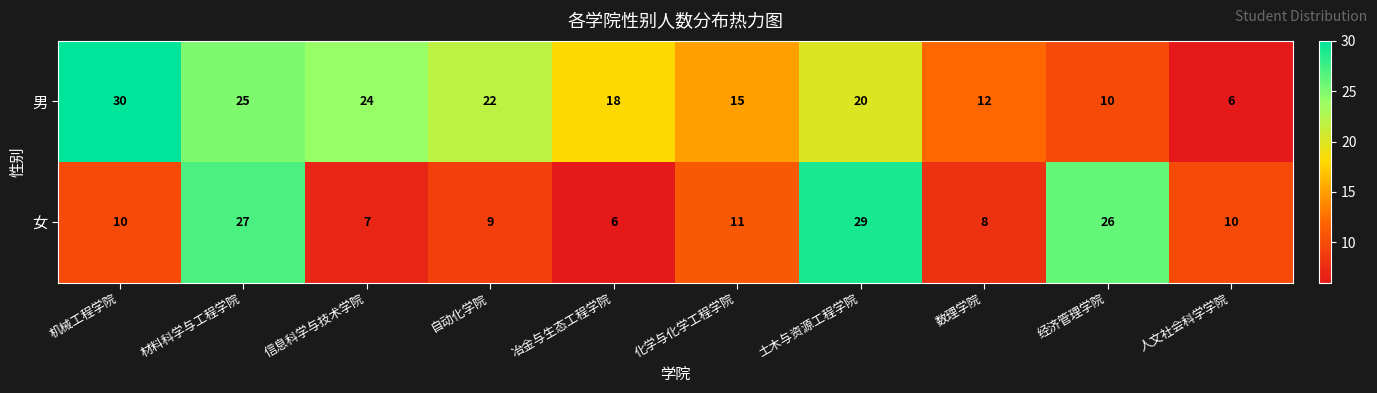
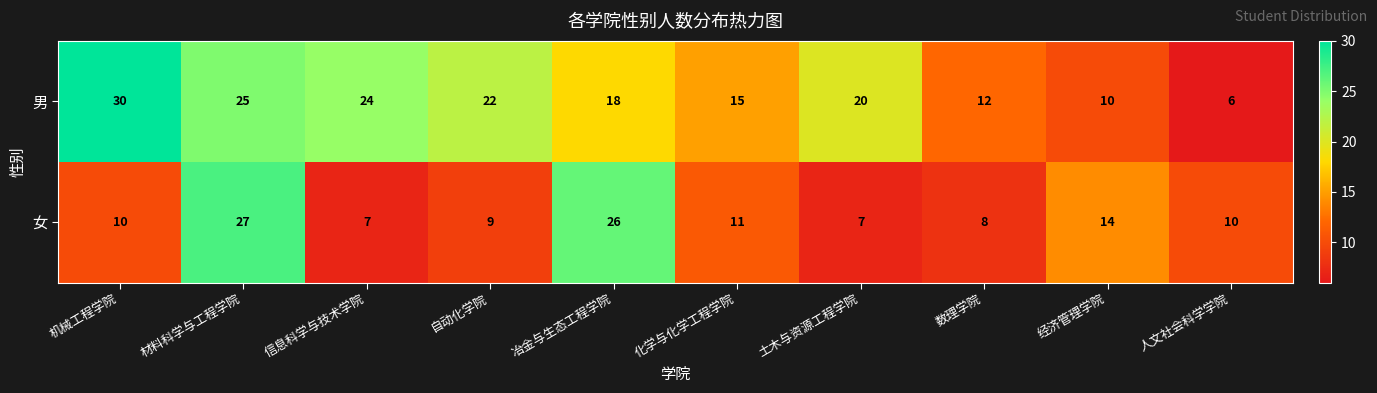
女, 冶金与生态工程学院: 6 -> 26
女, 土木与资源工程学院: 29 -> 7
女, 经济管理学院: 26 -> 14
